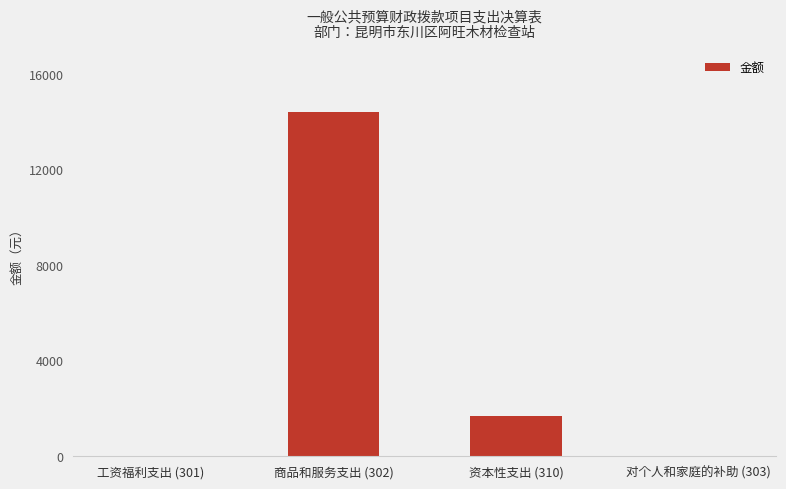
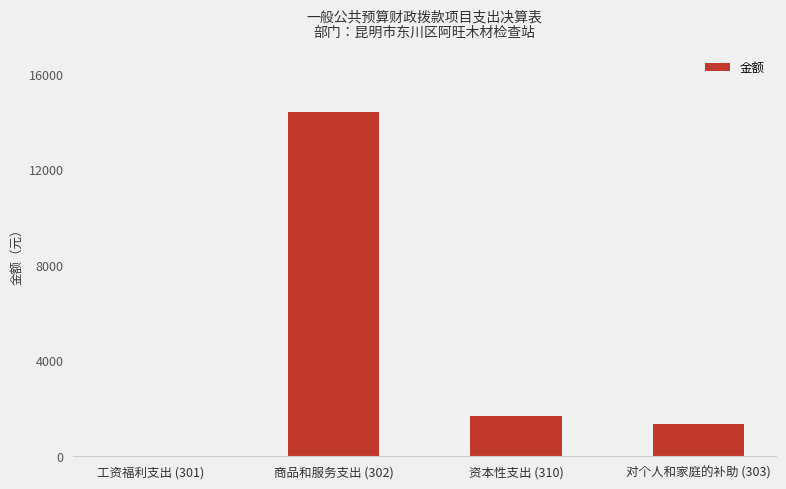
对个人和家庭的补助 (303): 0 -> 1300
